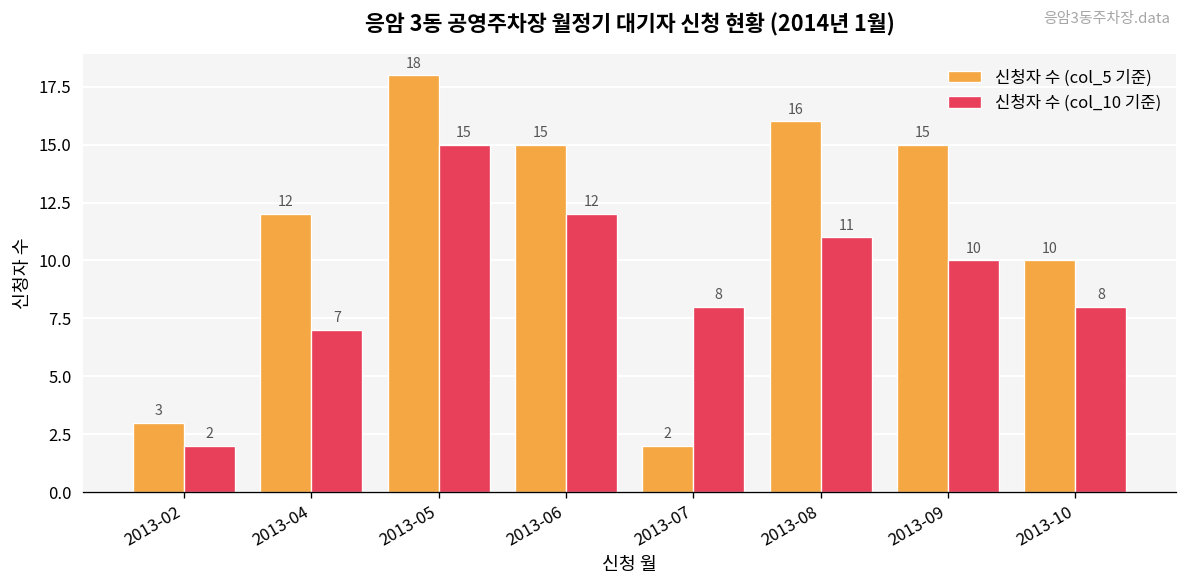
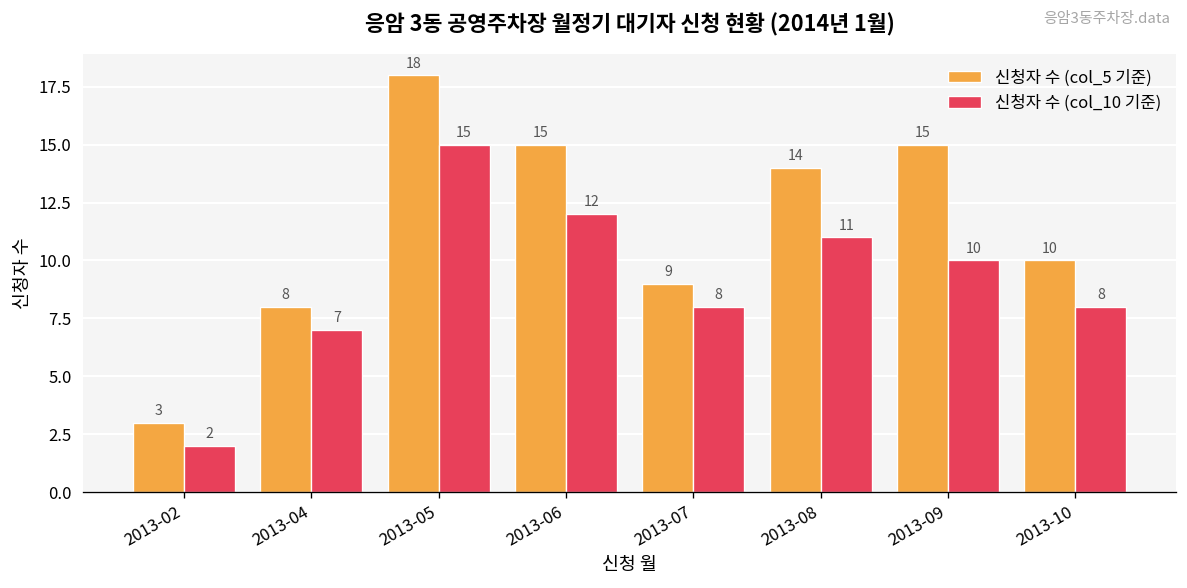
신청자 수 (col_5 기준), 2013-04: 12 -> 8
신청자 수 (col_5 기준), 2013-07: 2 -> 9
신청자 수 (col_5 기준), 2013-08: 16 -> 14
